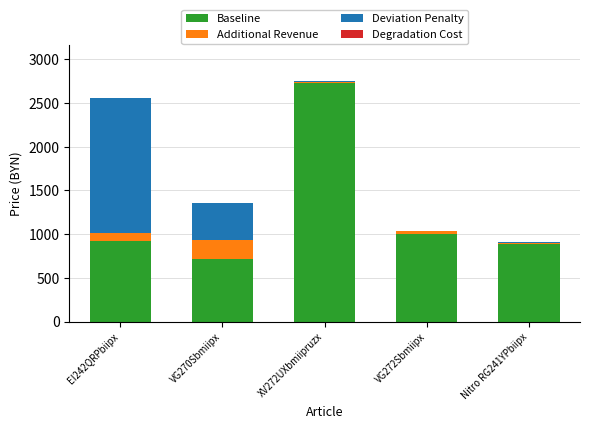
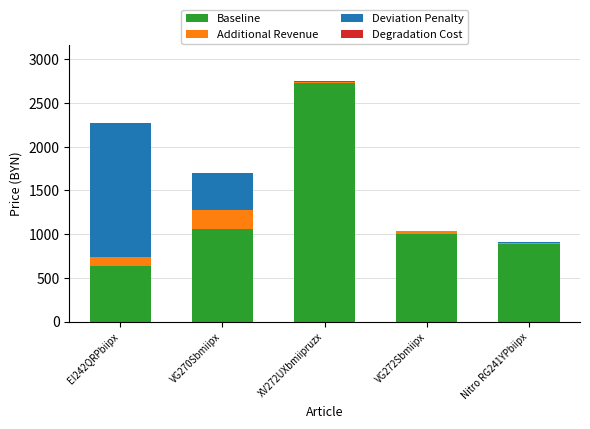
Baseline, EI242QRPbiipx: 900 -> 600
Baseline, VG270Sbmiipx: 700 -> 1100
